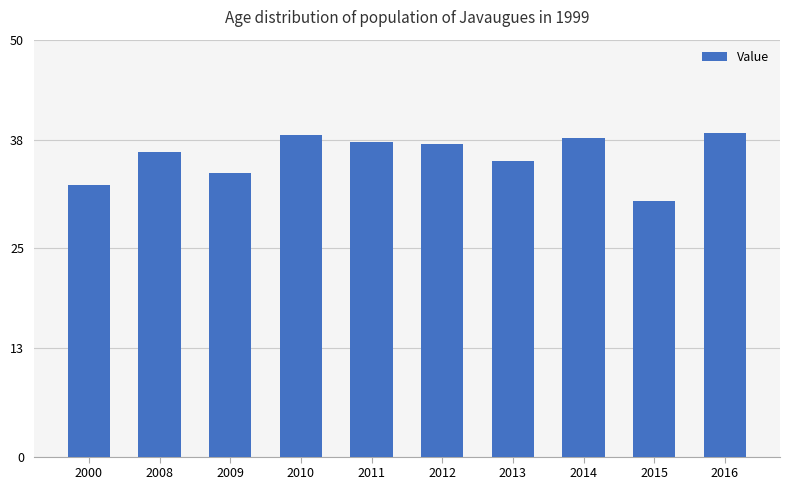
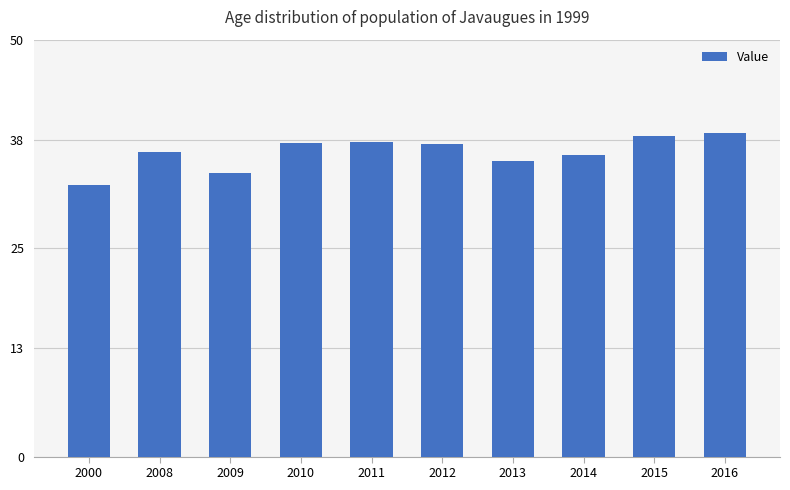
2010: 39 -> 38
2014: 38 -> 36
2015: 31 -> 38
